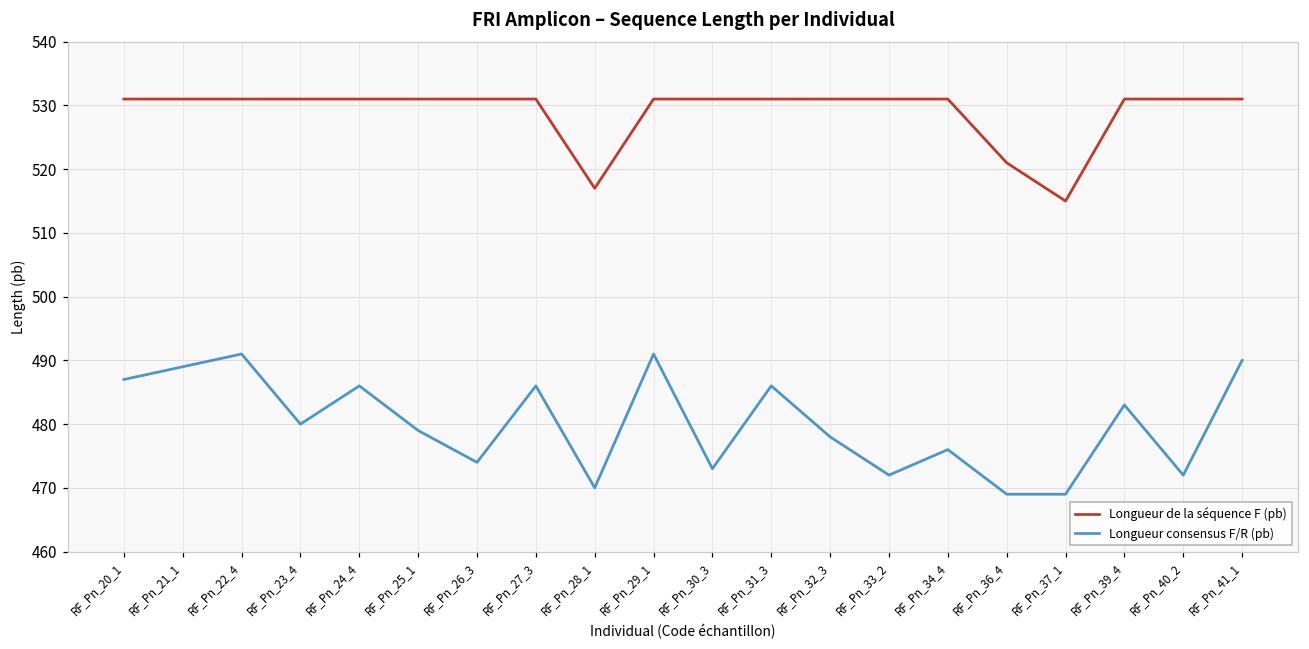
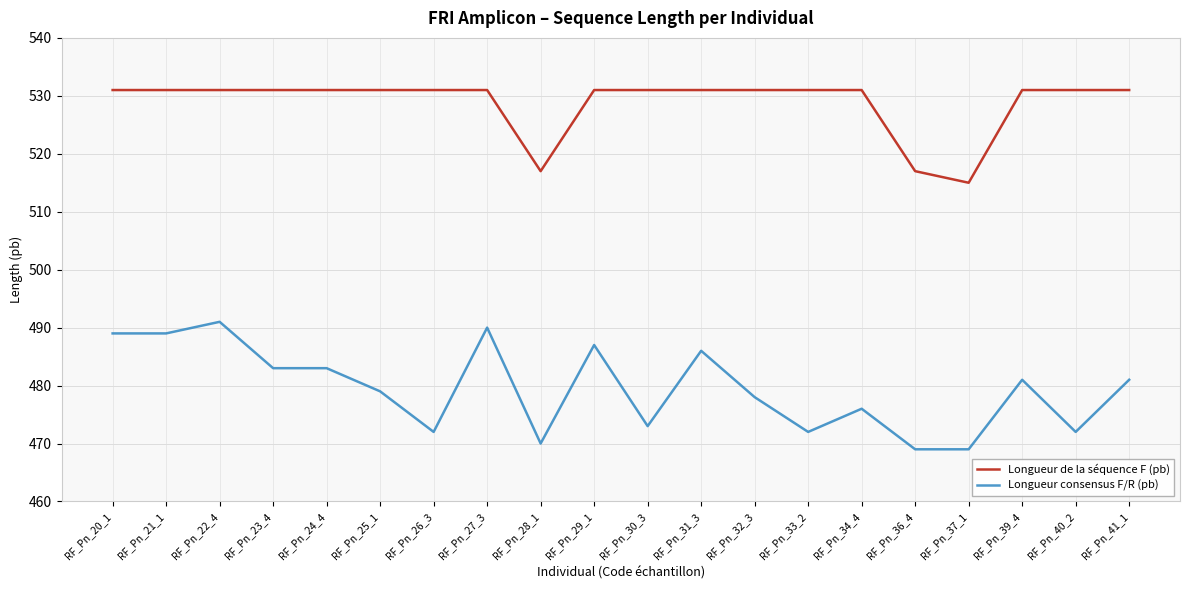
Longueur consensus F/R (pb), RF_Pn_20_1: 487 -> 489
Longueur consensus F/R (pb), RF_Pn_23_4: 480 -> 483
Longueur consensus F/R (pb), RF_Pn_24_4: 486 -> 483
Longueur consensus F/R (pb), RF_Pn_26_3: 474 -> 472
Longueur consensus F/R (pb), RF_Pn_27_3: 486 -> 490
Longueur consensus F/R (pb), RF_Pn_29_1: 491 -> 487
Longueur de la séquence F (pb), RF_Pn_36_4: 521 -> 517
Longueur consensus F/R (pb), RF_Pn_39_4: 483 -> 481
Longueur consensus F/R (pb), RF_Pn_41_1: 490 -> 481
